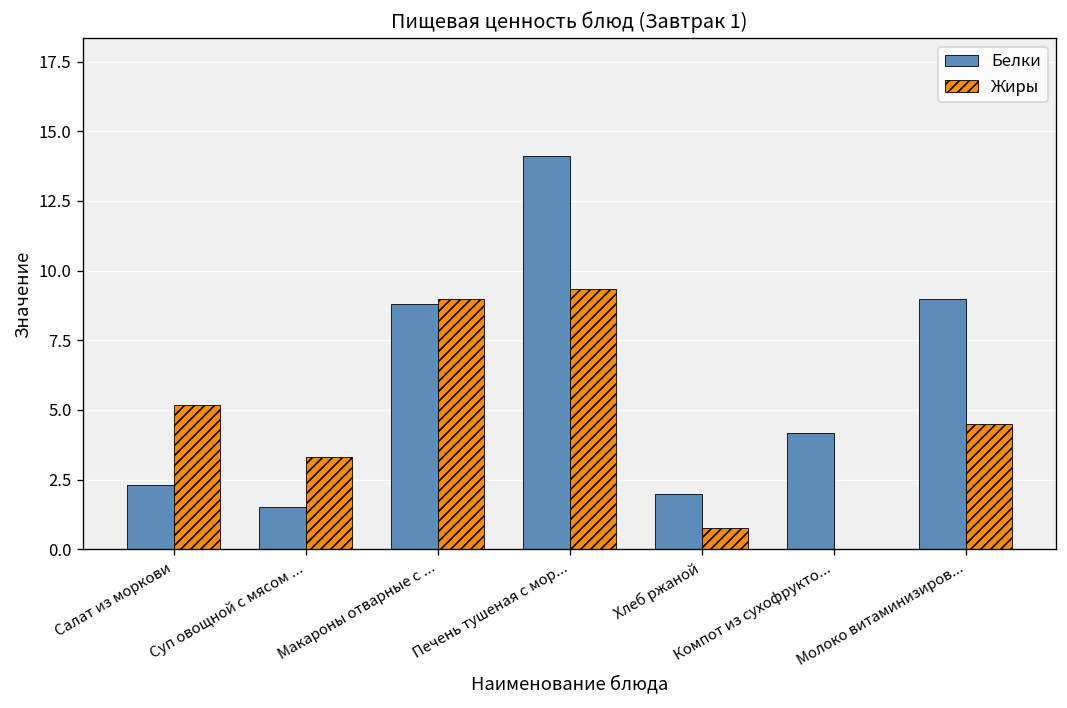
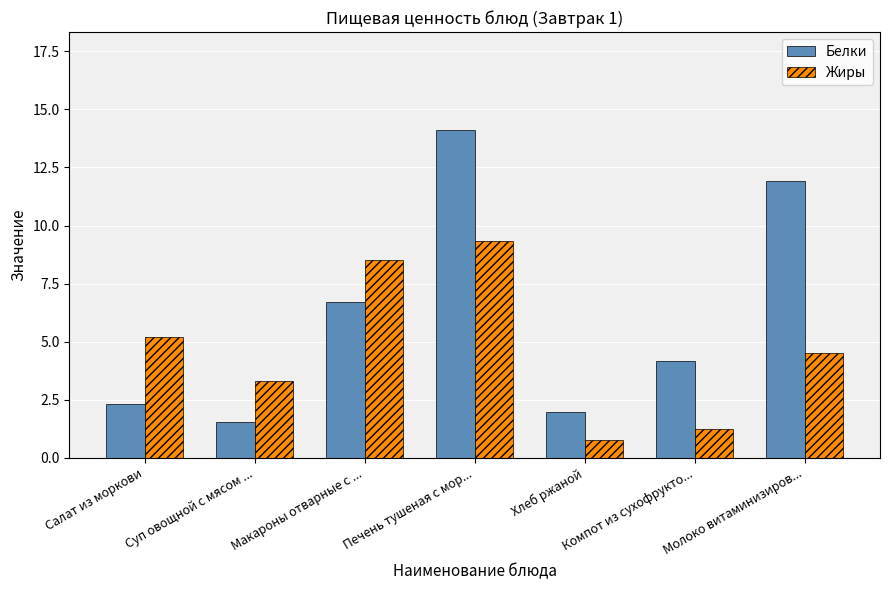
Белки, Макароны отварные с ...: 8.8 -> 6.7
Жиры, Макароны отварные с ...: 9.0 -> 8.5
Жиры, Компот из сухофрукто...: 0.0 -> 1.3
Белки, Молоко витаминизиров...: 9.0 -> 11.9
